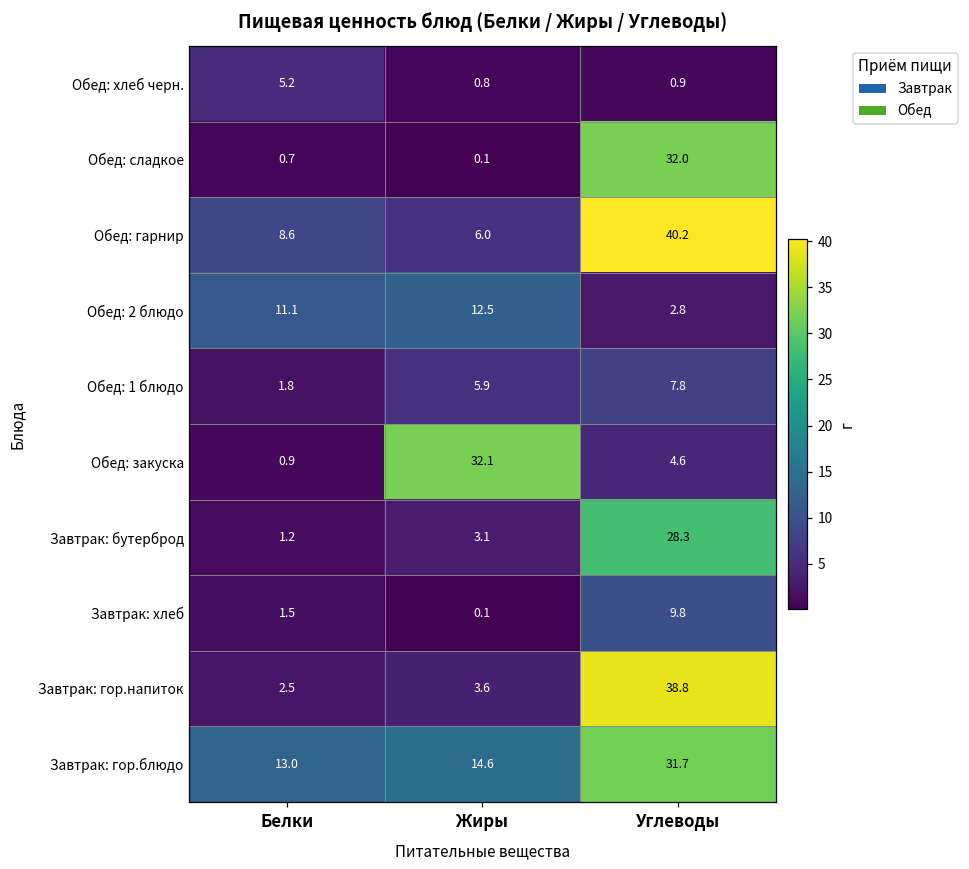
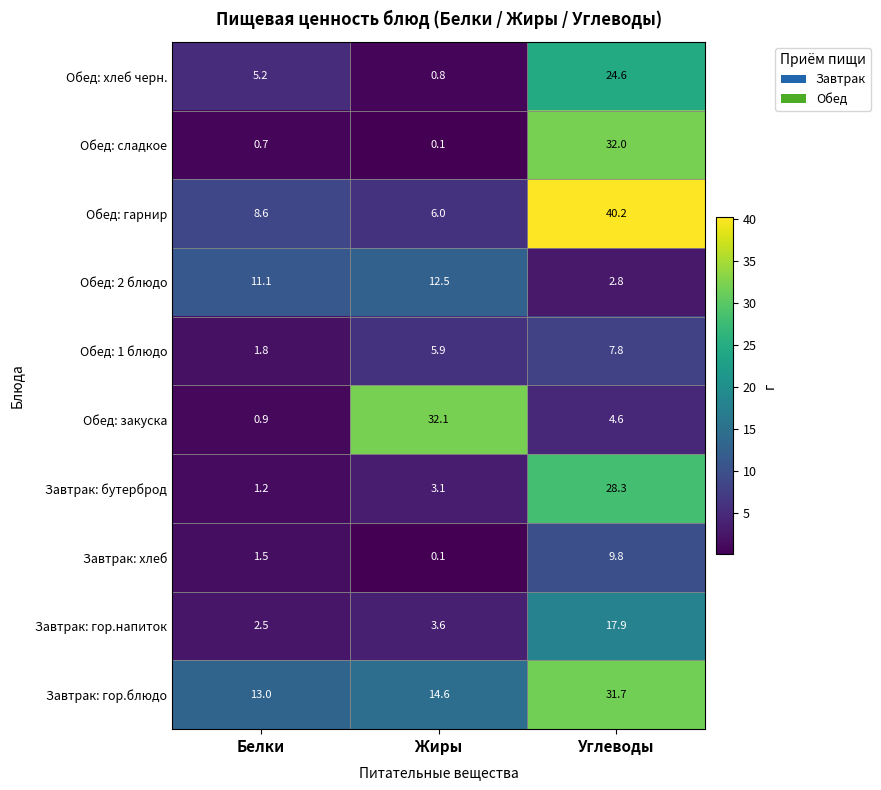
Обед: хлеб черн., Углеводы: 0.9 -> 24.6
Завтрак: гор.напиток, Углеводы: 38.8 -> 17.9
